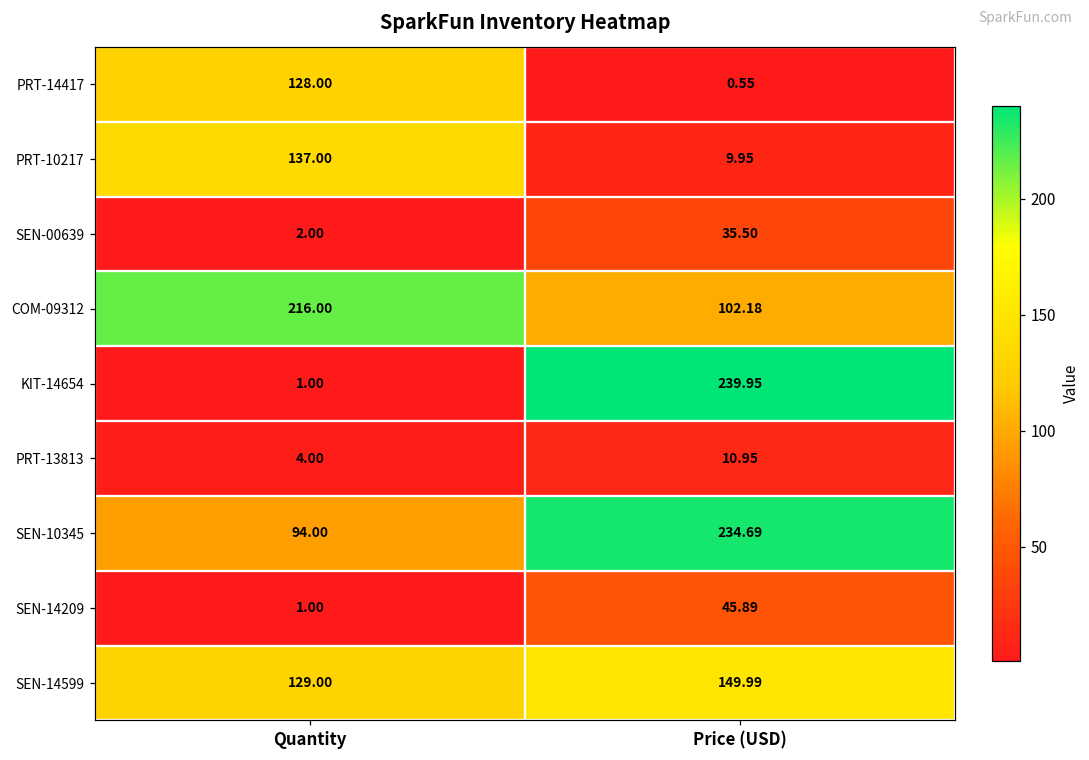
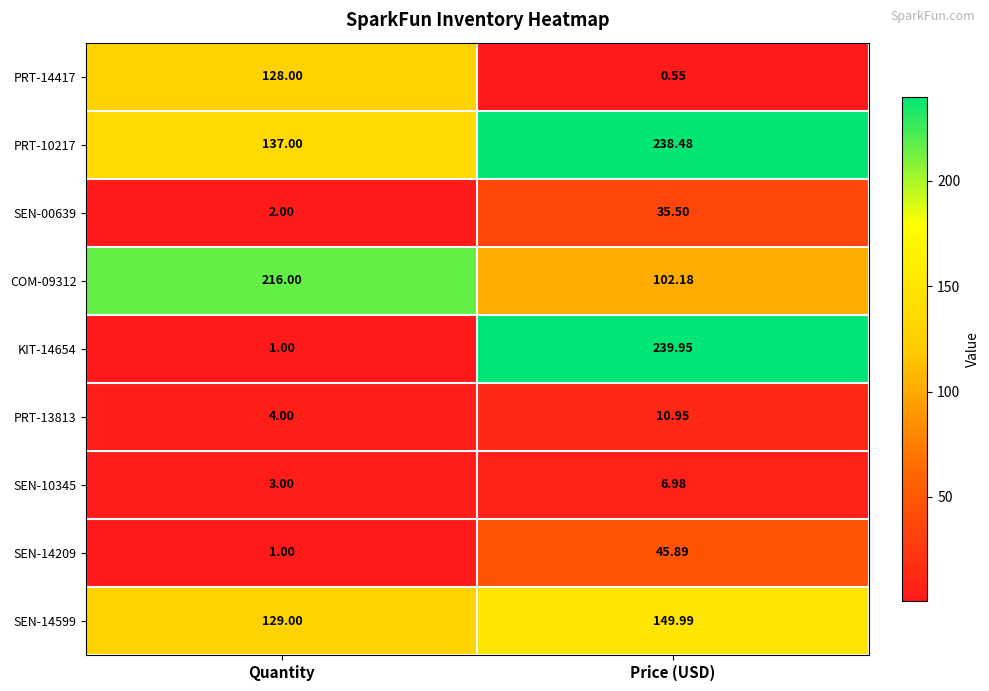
PRT-10217, Price (USD): 9.95 -> 238.48
SEN-10345, Quantity: 94.00 -> 3.00
SEN-10345, Price (USD): 234.69 -> 6.98
